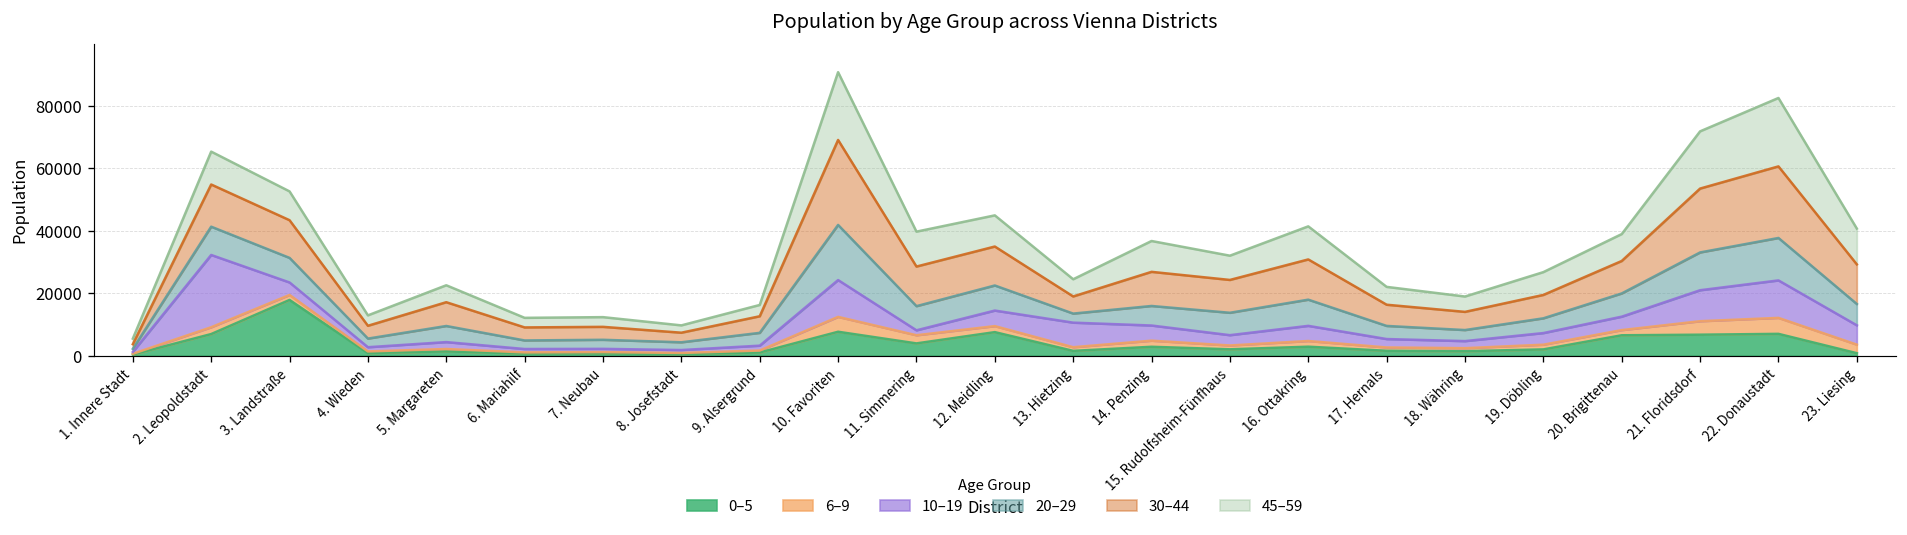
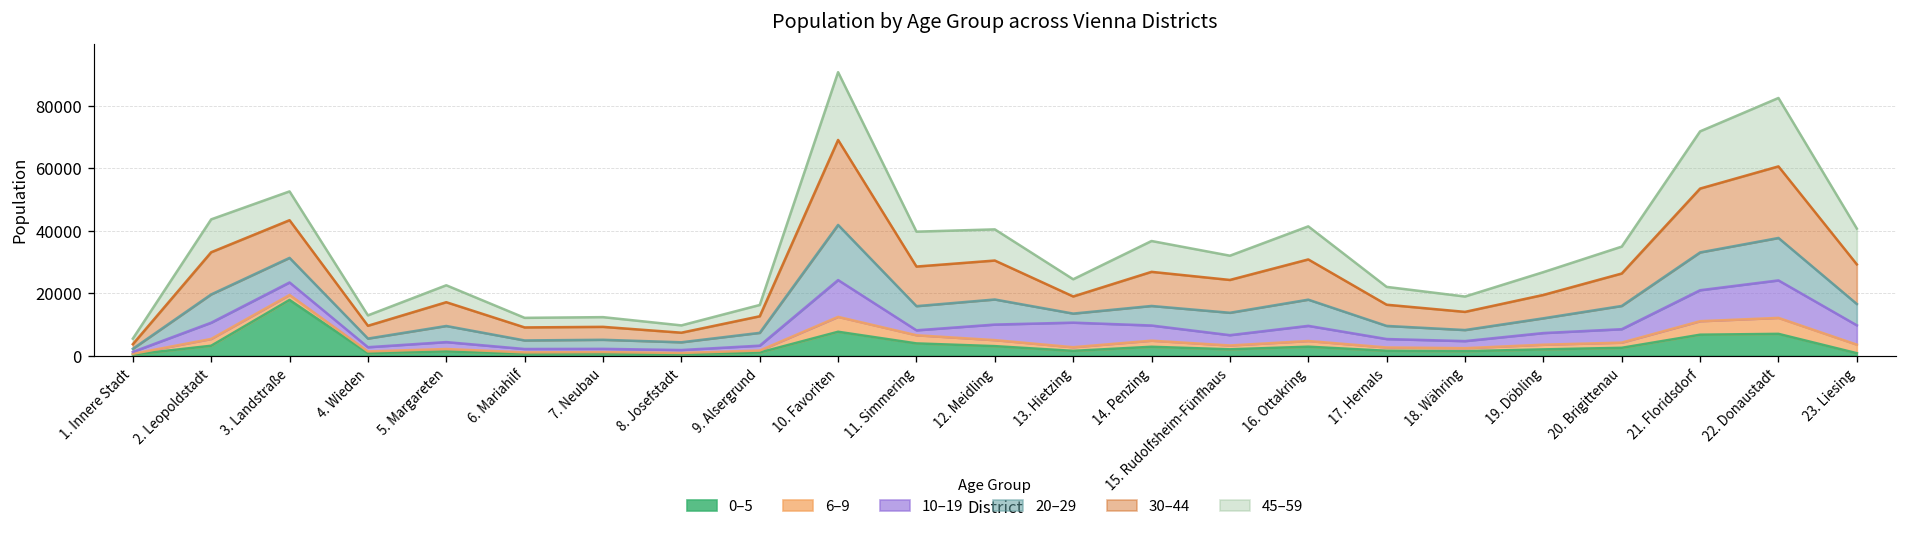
0–5, 2. Leopoldstadt: 7000 -> 3000
10–19, 2. Leopoldstadt: 23000 -> 5000
0–5, 12. Meidling: 8000 -> 3000
0–5, 20. Brigittenau: 7000 -> 3000
